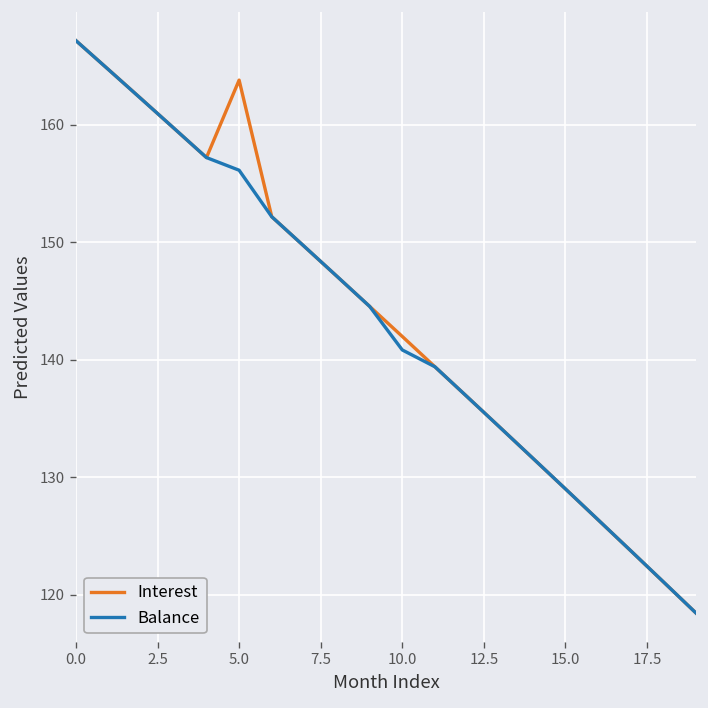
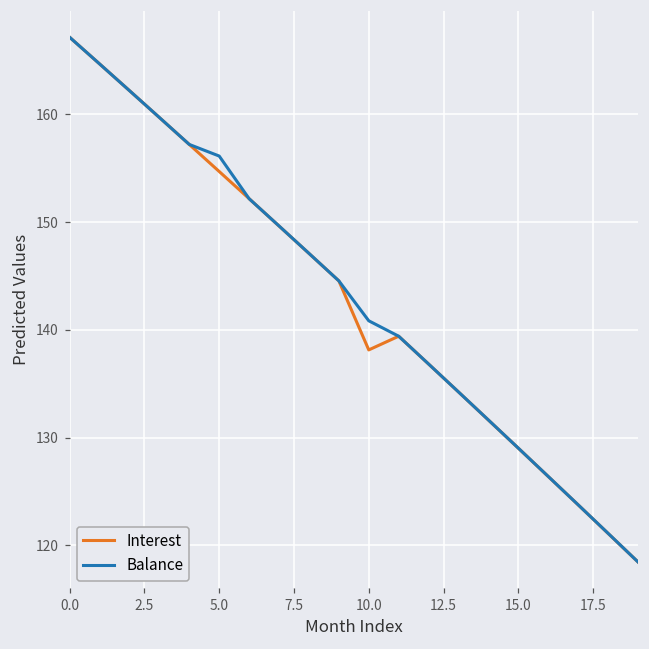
Interest, 5.0: 164 -> 155
Interest, 10.0: 142 -> 138
